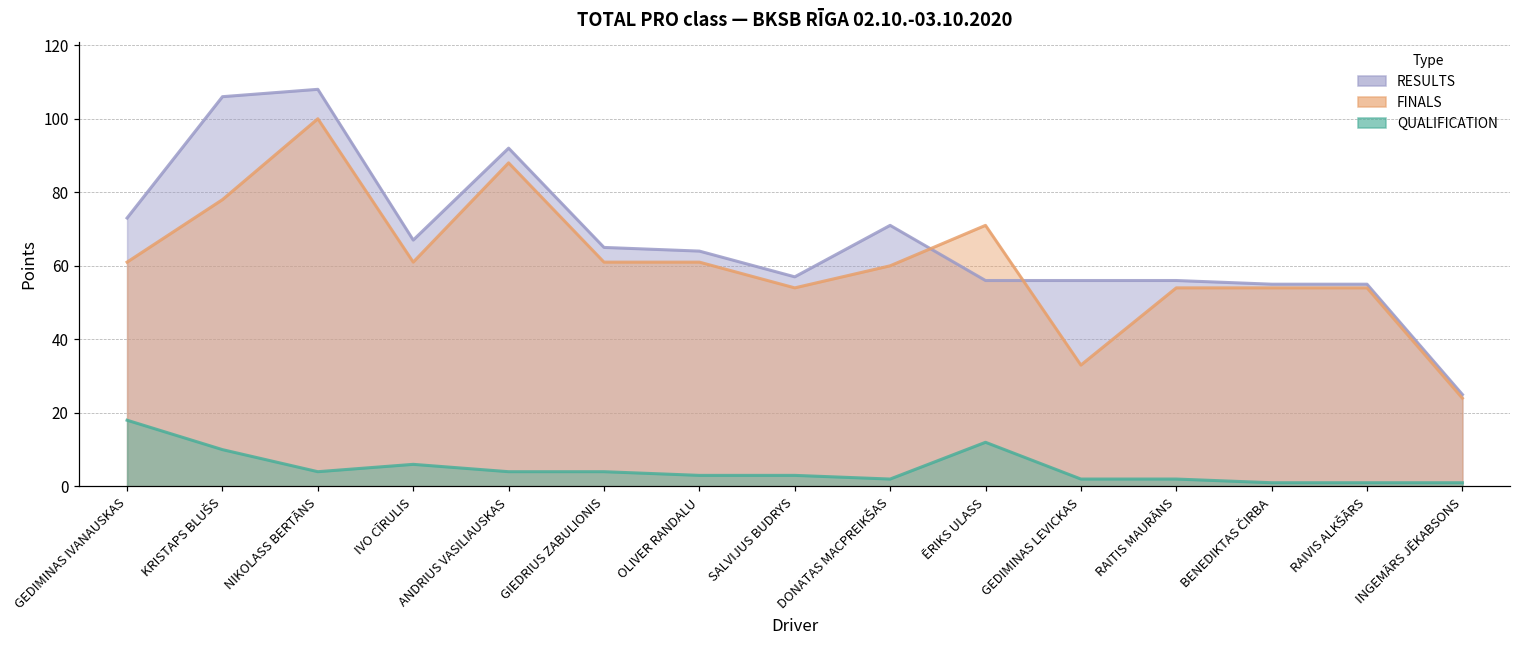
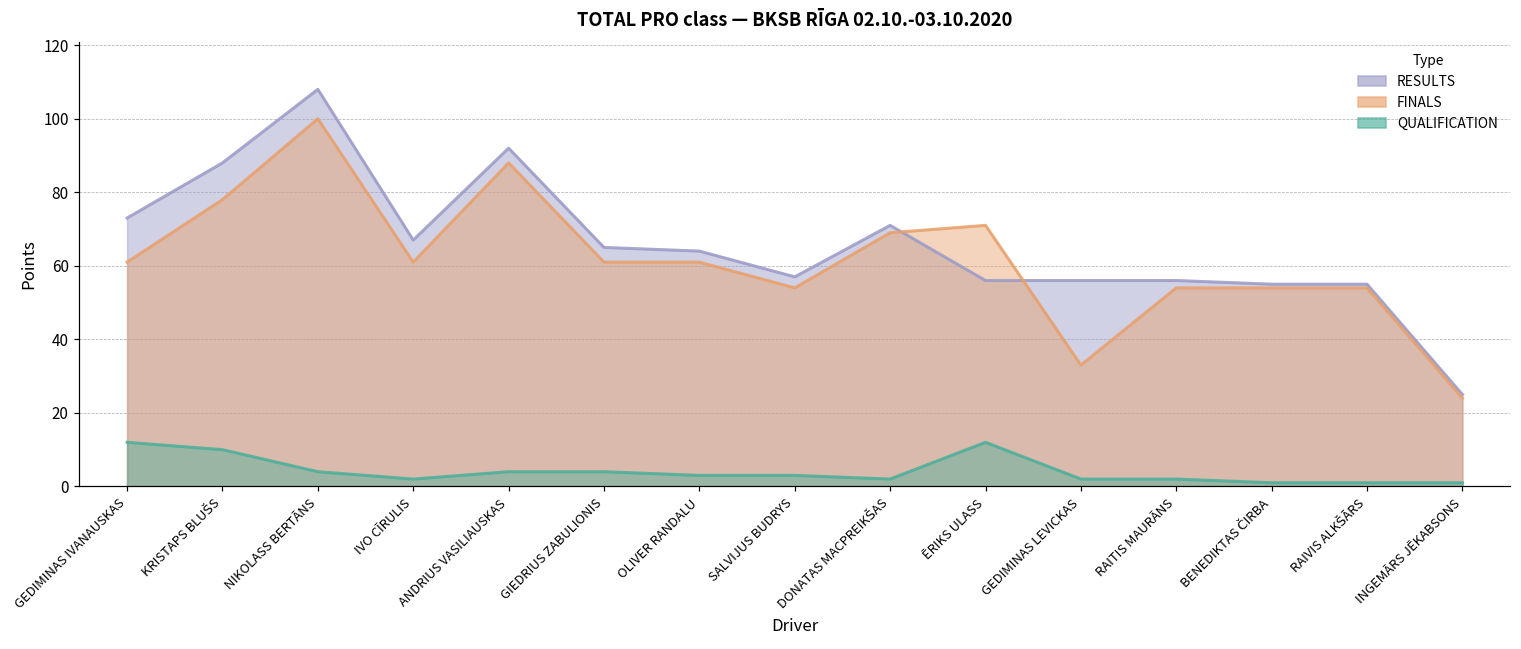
QUALIFICATION, GEDIMINAS IVANAUSKAS: 18 -> 12
RESULTS, KRISTAPS BLUŠS: 106 -> 88
QUALIFICATION, IVO CĪRULIS: 6 -> 2
FINALS, DONATAS MACPREIKŠAS: 60 -> 69
